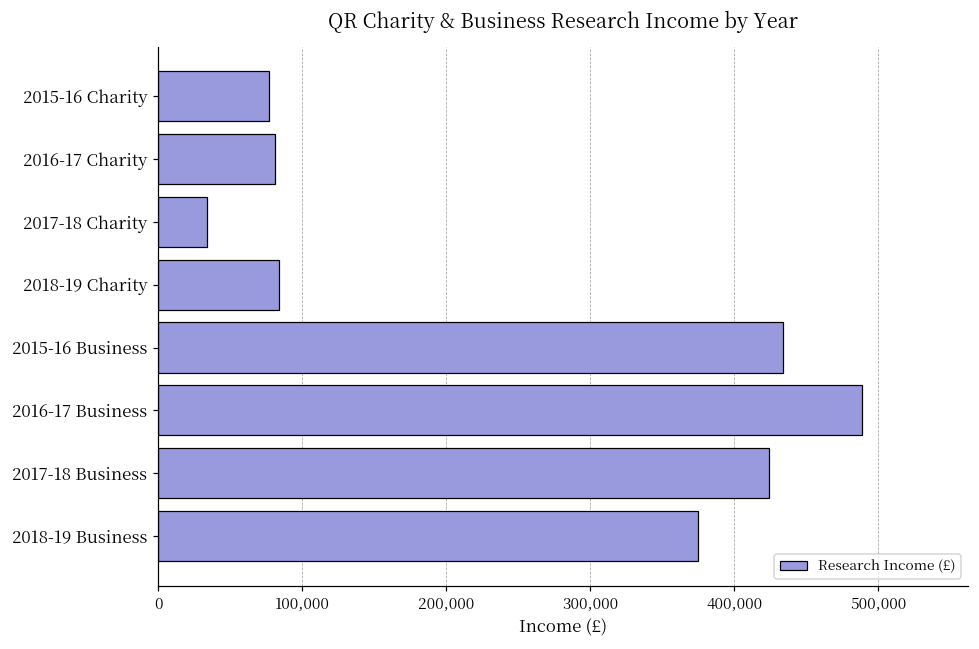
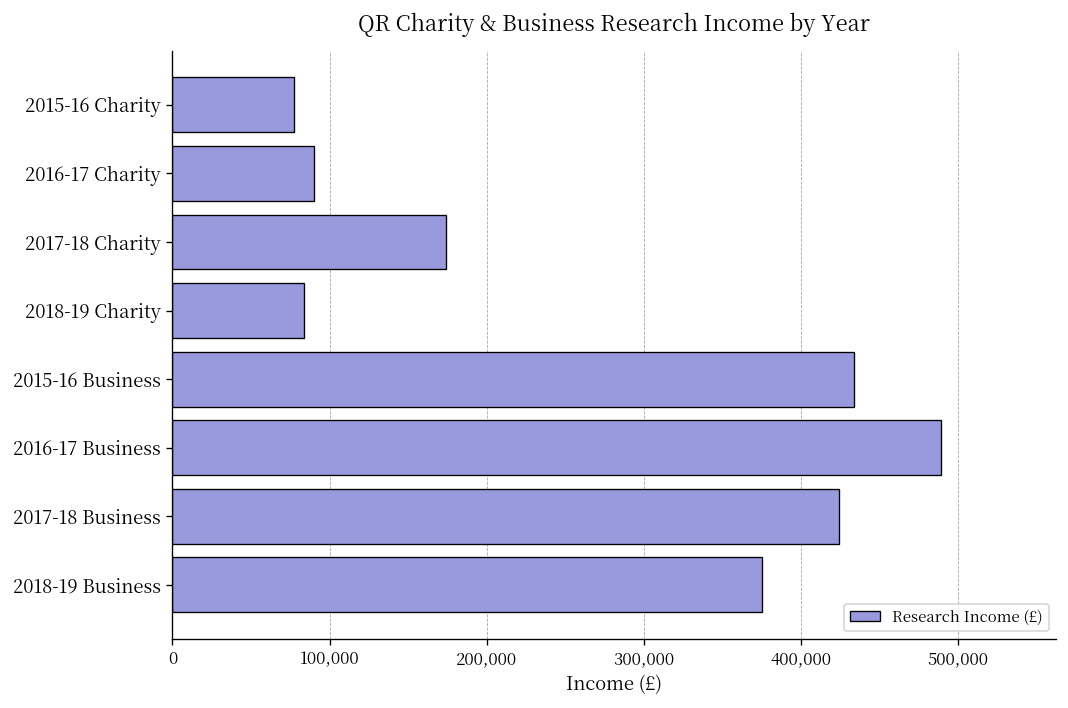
2016-17 Charity: 81,000 -> 90,000
2017-18 Charity: 34,000 -> 174,000
